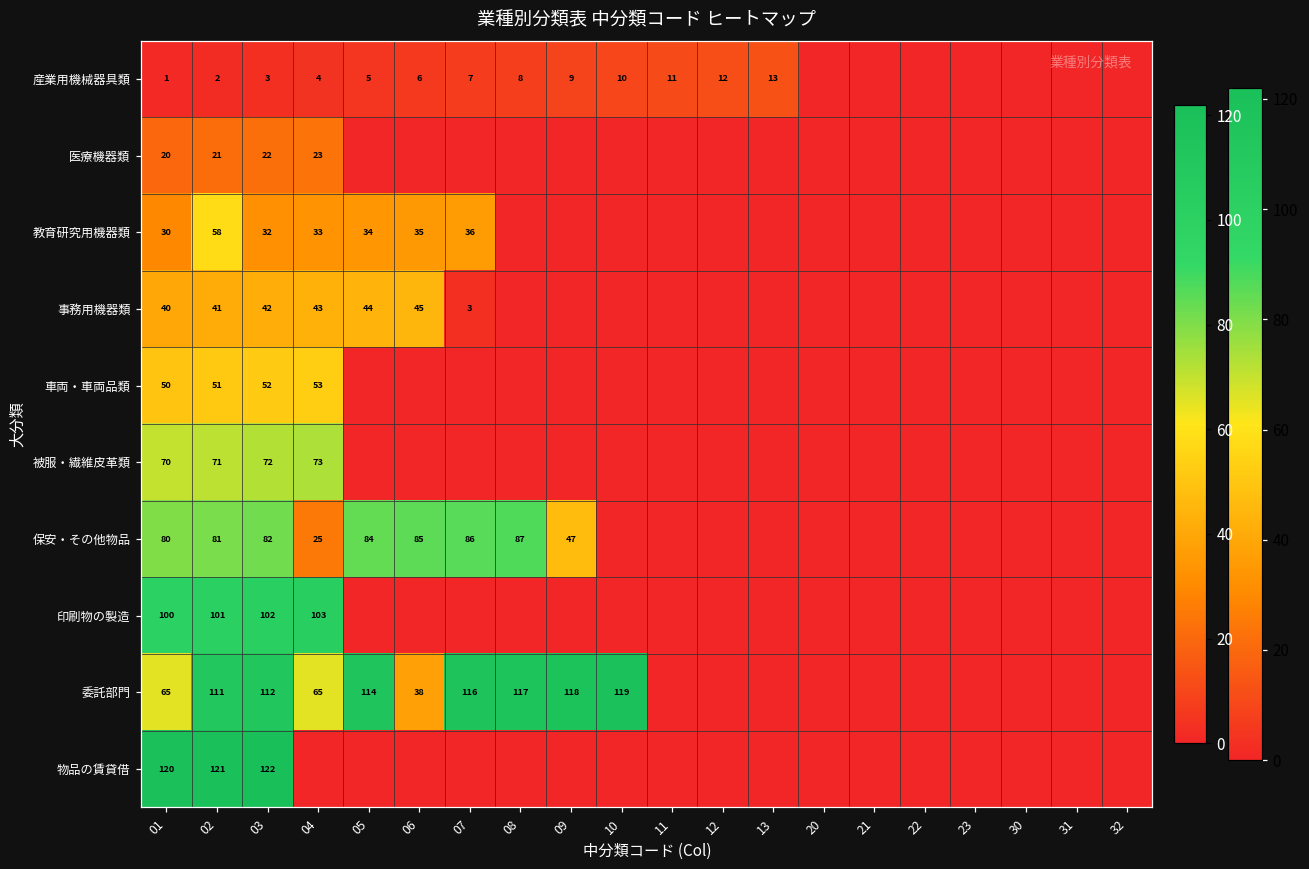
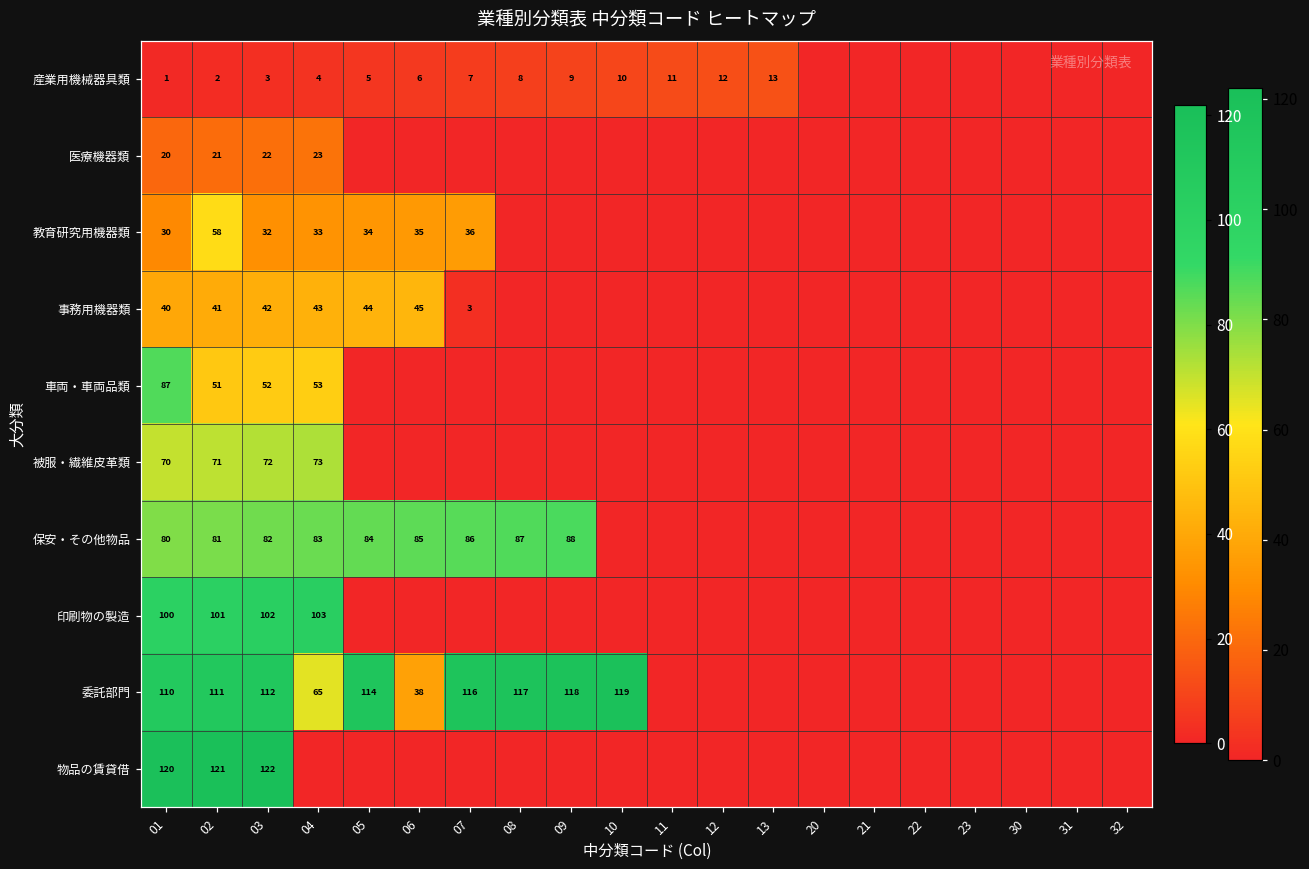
車両・車両品類, 01: 50 -> 87
保安・その他物品, 04: 25 -> 83
保安・その他物品, 09: 47 -> 88
委託部門, 01: 65 -> 110
